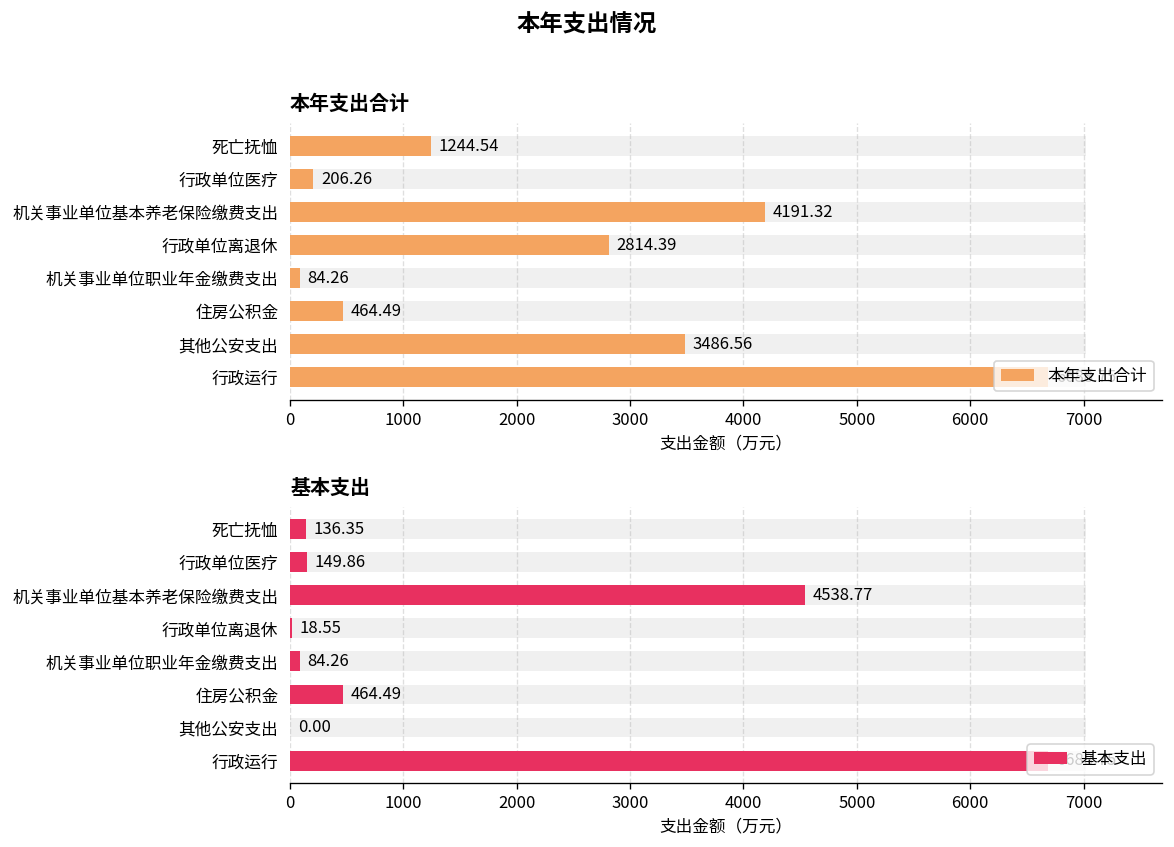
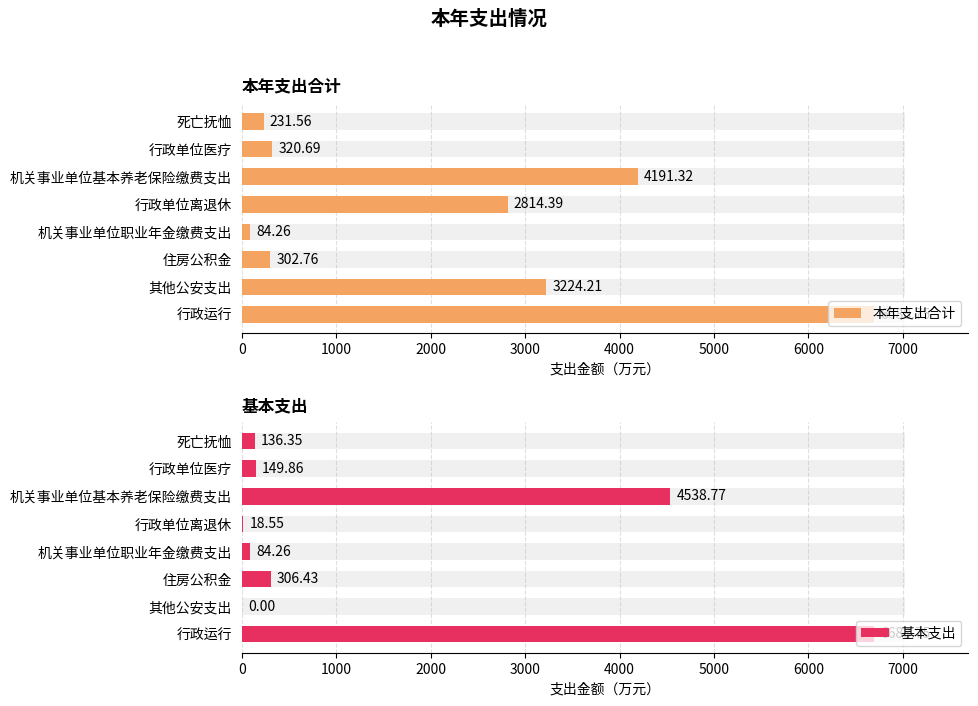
本年支出合计, 本年支出合计, 死亡抚恤: 1244.54 -> 231.56
本年支出合计, 本年支出合计, 行政单位医疗: 206.26 -> 320.69
本年支出合计, 本年支出合计, 住房公积金: 464.49 -> 302.76
本年支出合计, 本年支出合计, 其他公安支出: 3486.56 -> 3224.21
基本支出, 基本支出, 住房公积金: 464.49 -> 306.43
